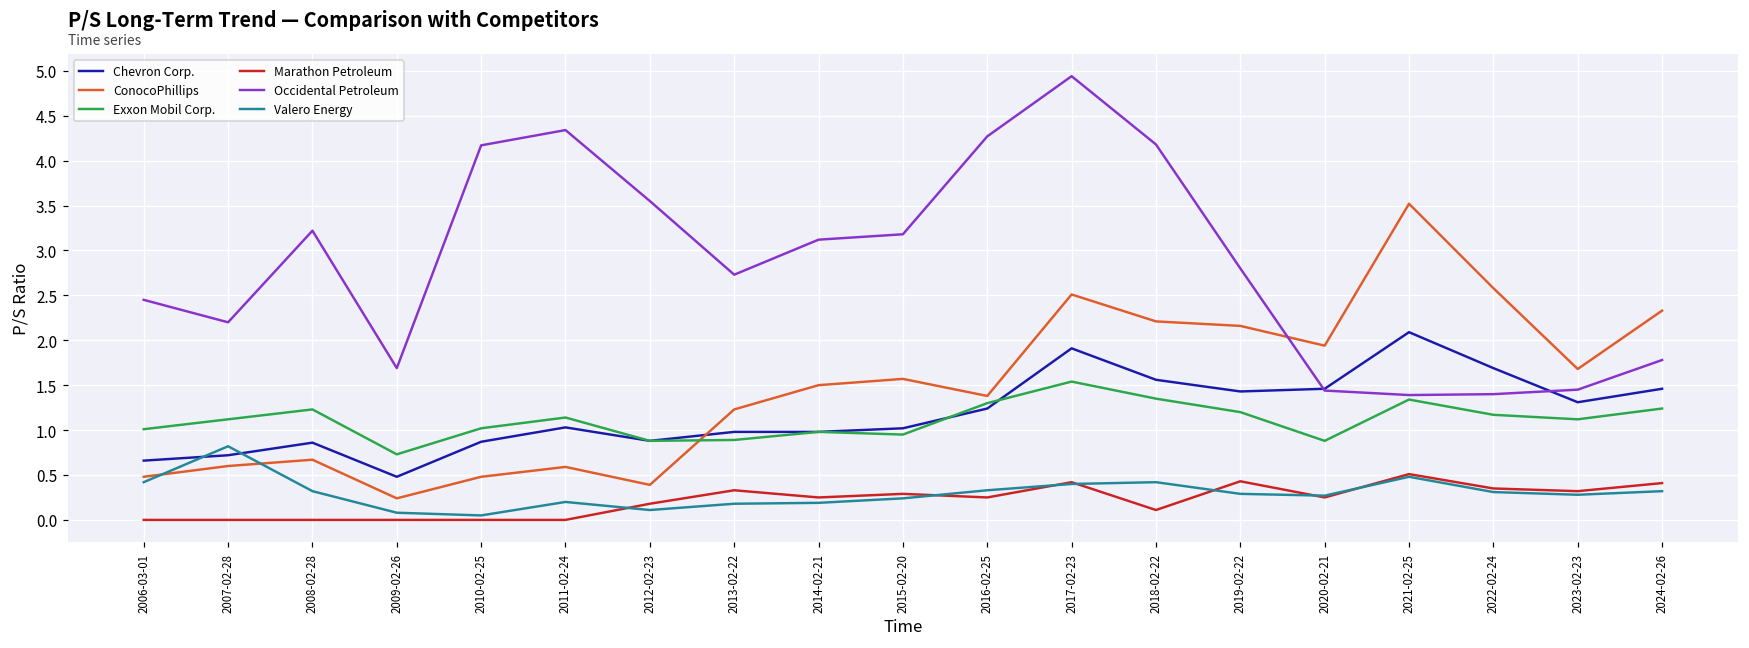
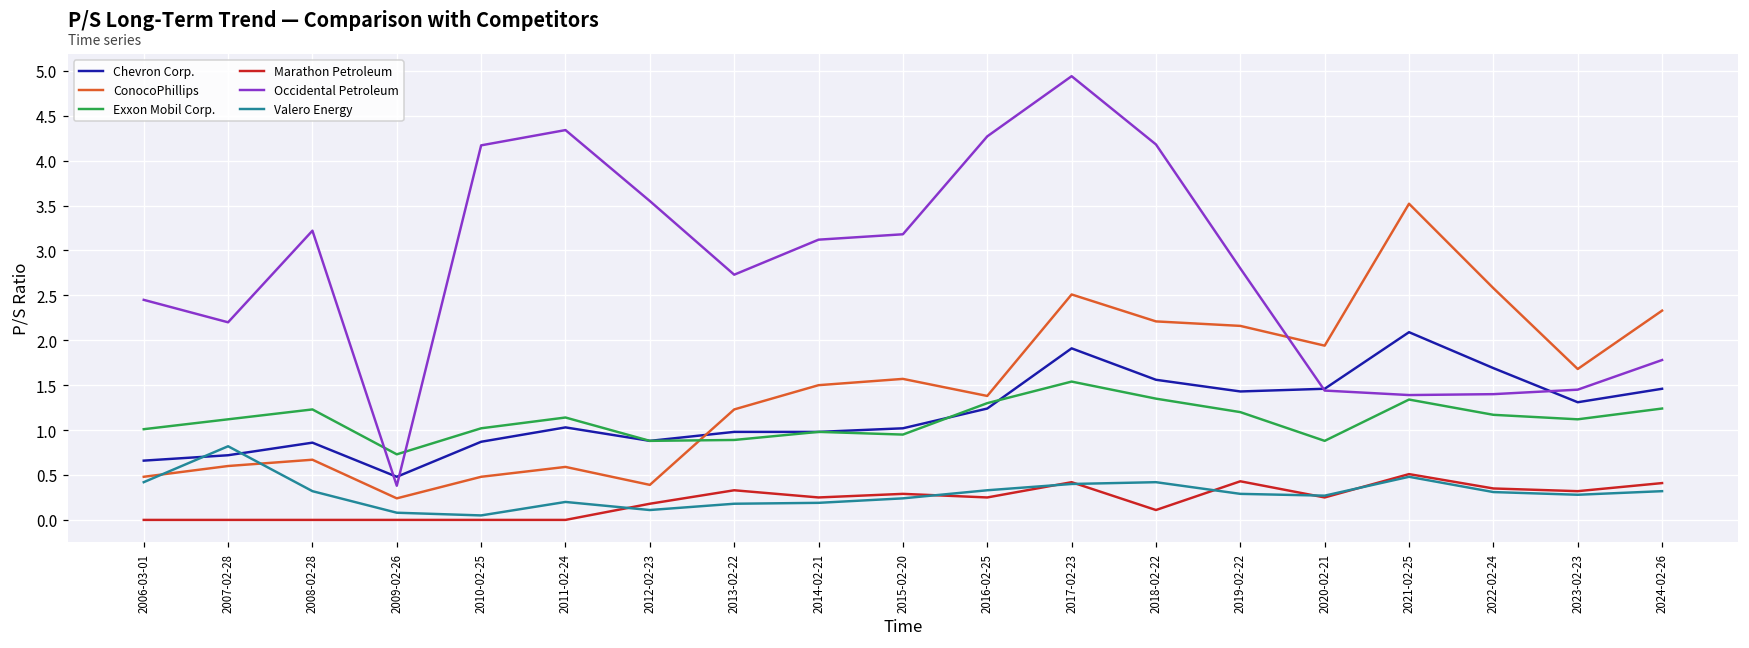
Occidental Petroleum, 2009-02-26: 1.7 -> 0.4
